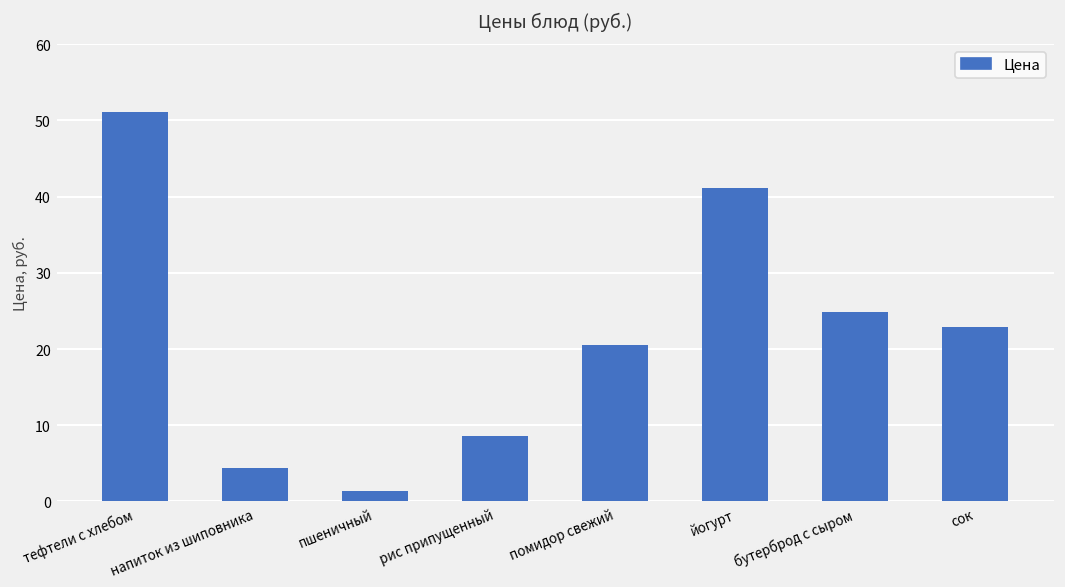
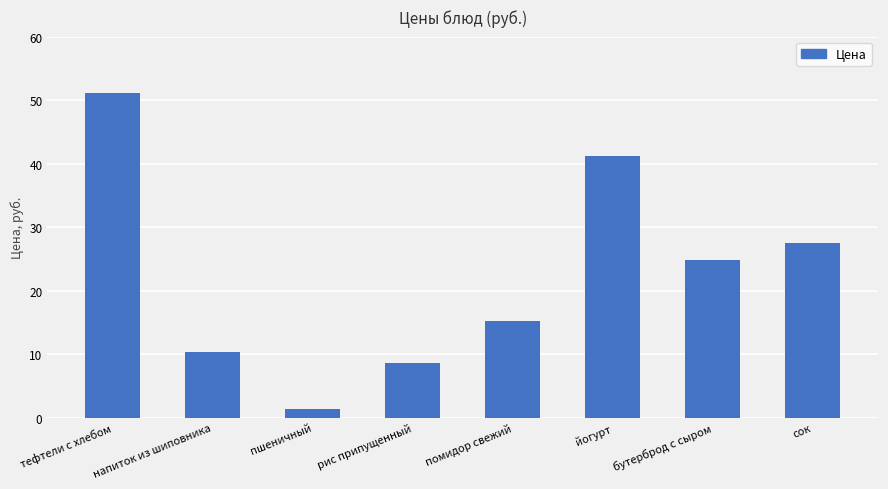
напиток из шиповника: 4 -> 10
помидор свежий: 21 -> 15
сок: 23 -> 27
